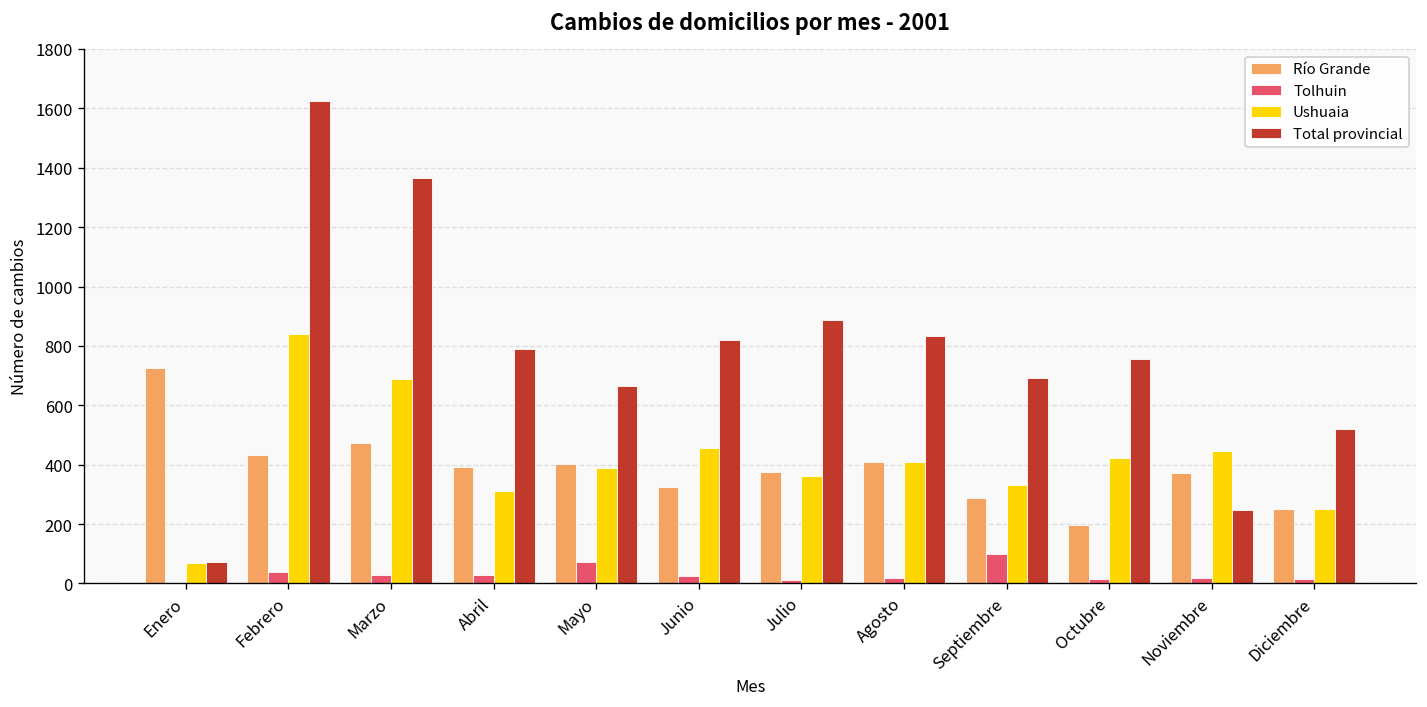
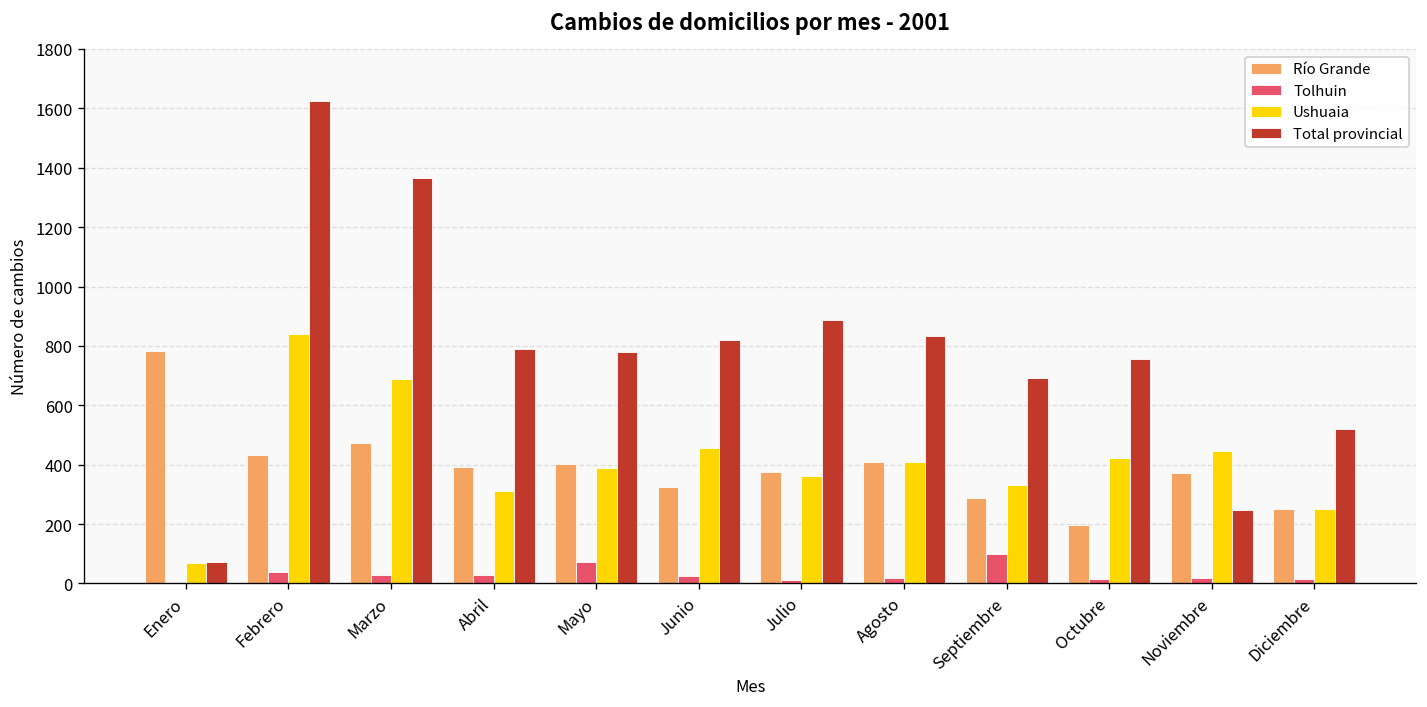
Río Grande, Enero: 730 -> 780
Total provincial, Mayo: 660 -> 780
